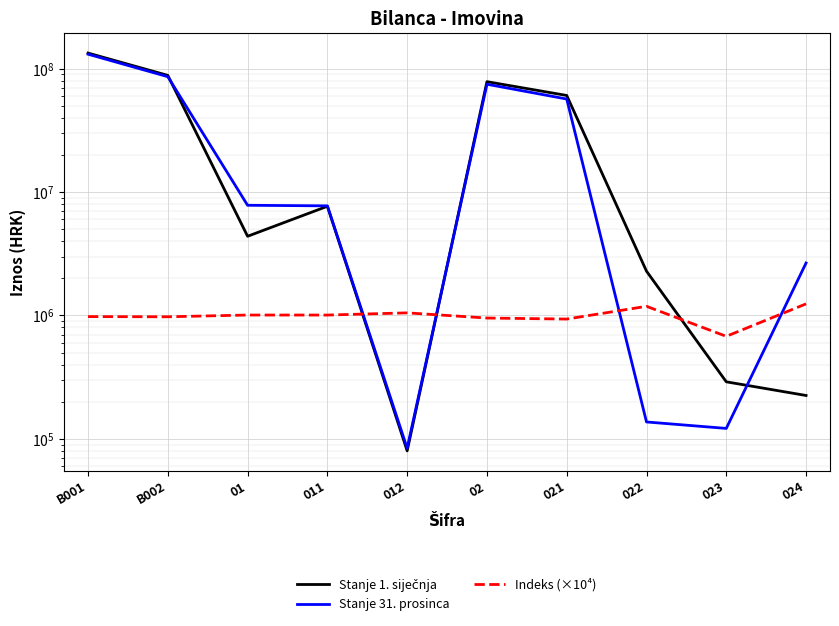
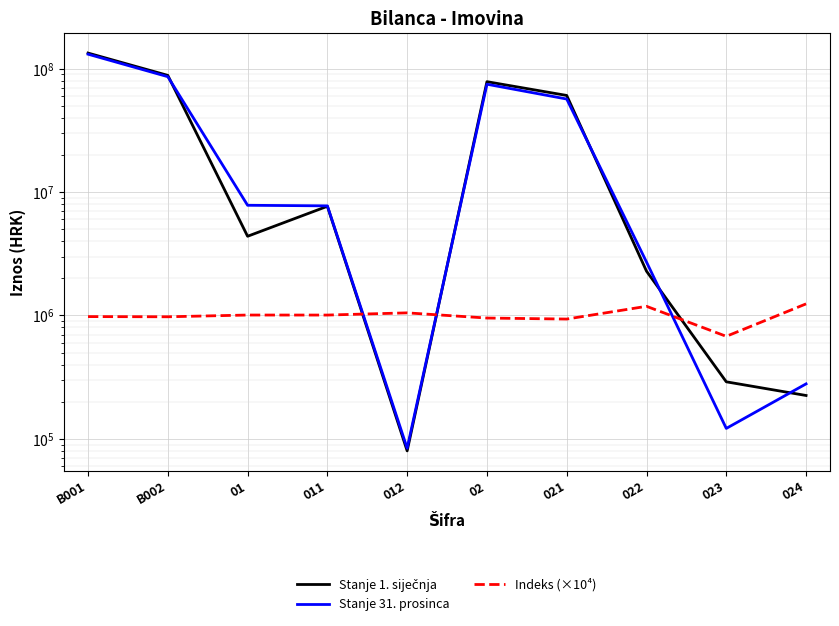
Stanje 31. prosinca, 022: 140000 -> 2700000
Stanje 31. prosinca, 024: 2700000 -> 280000
